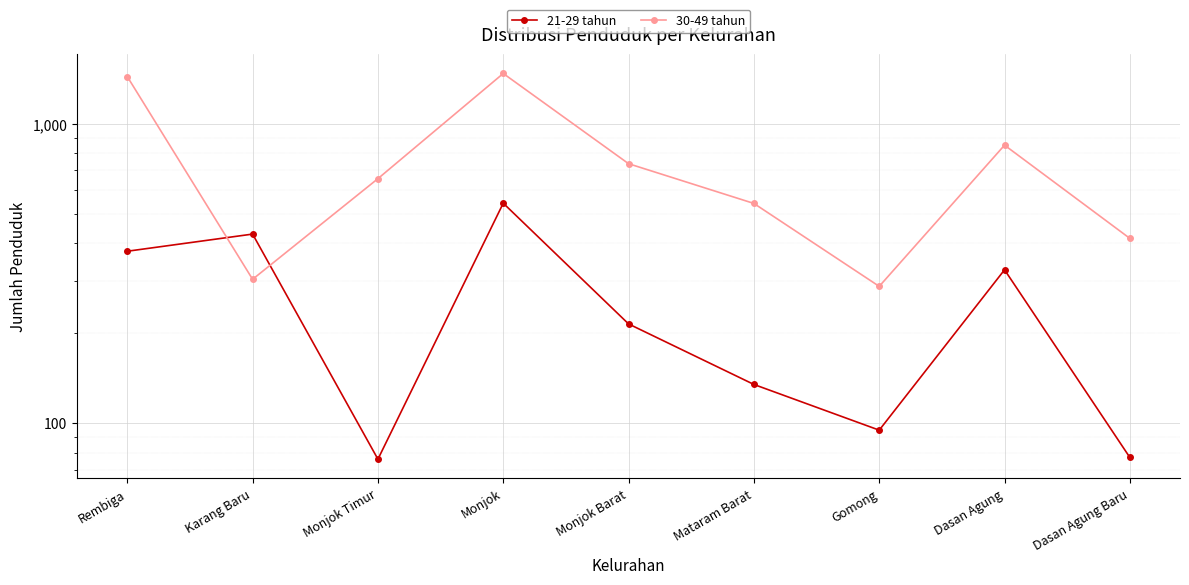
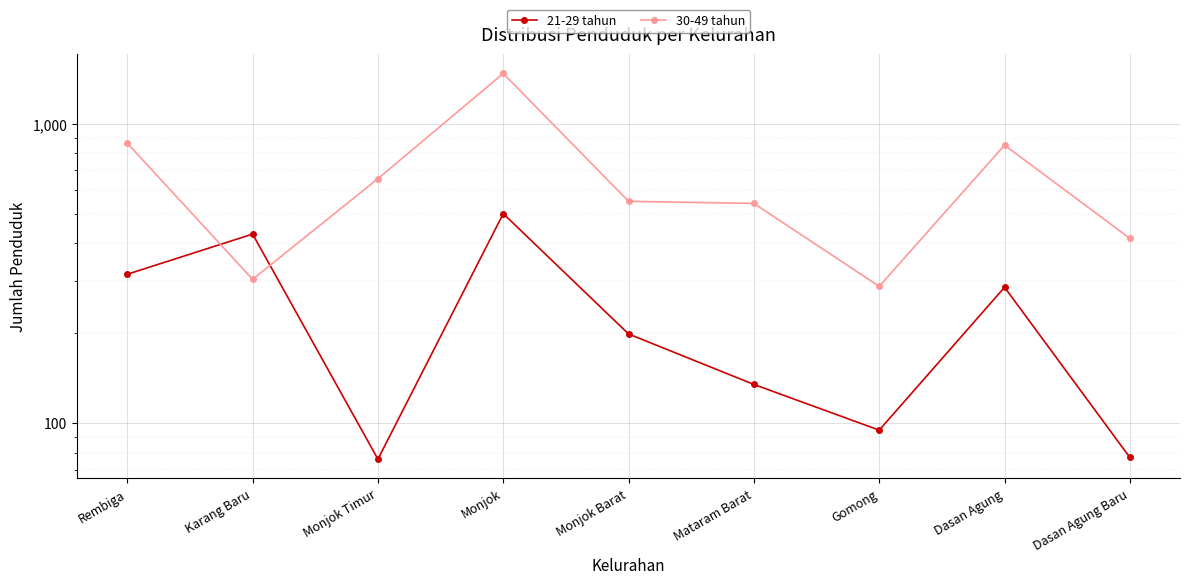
21-29 tahun, Rembiga: 380 -> 320
30-49 tahun, Rembiga: 1,400 -> 860
21-29 tahun, Monjok: 540 -> 500
21-29 tahun, Monjok Barat: 220 -> 200
30-49 tahun, Monjok Barat: 740 -> 550
21-29 tahun, Dasan Agung: 330 -> 290
